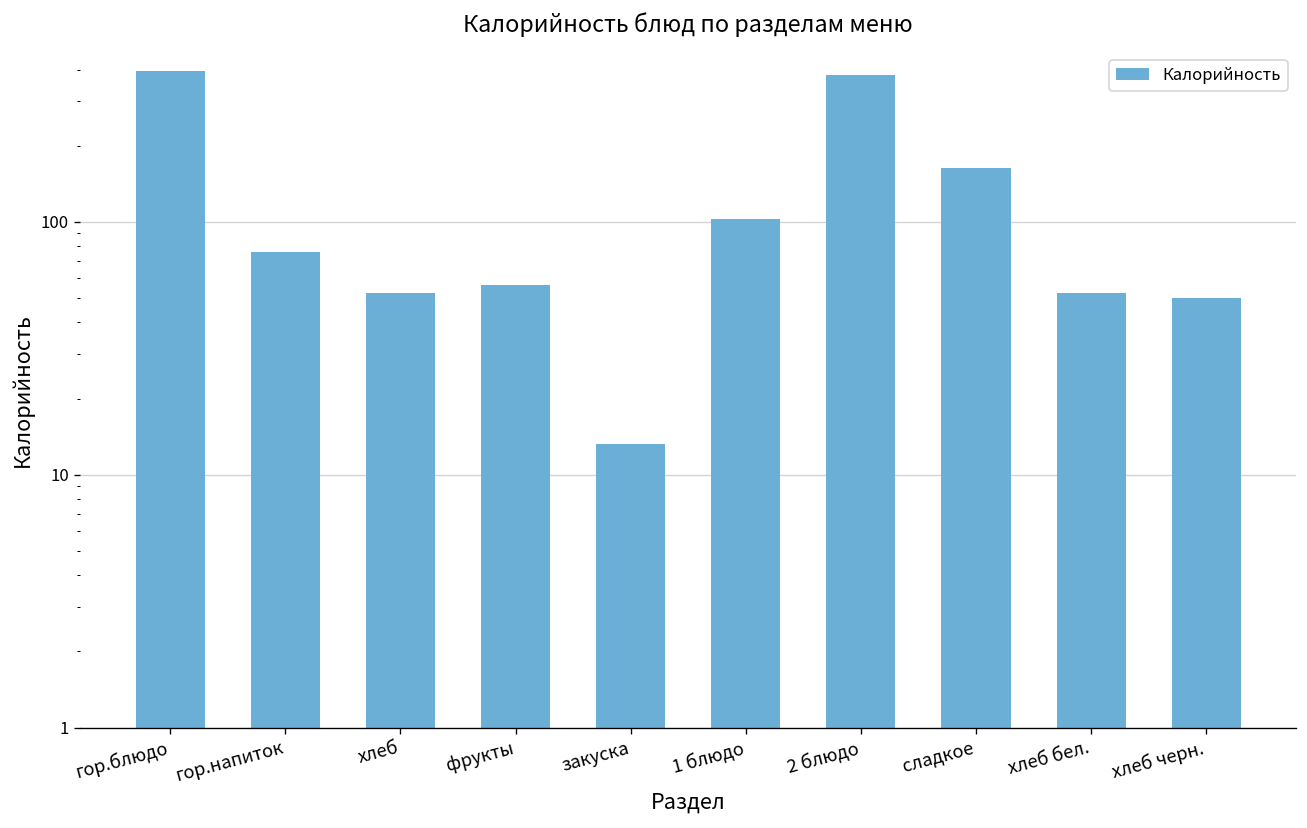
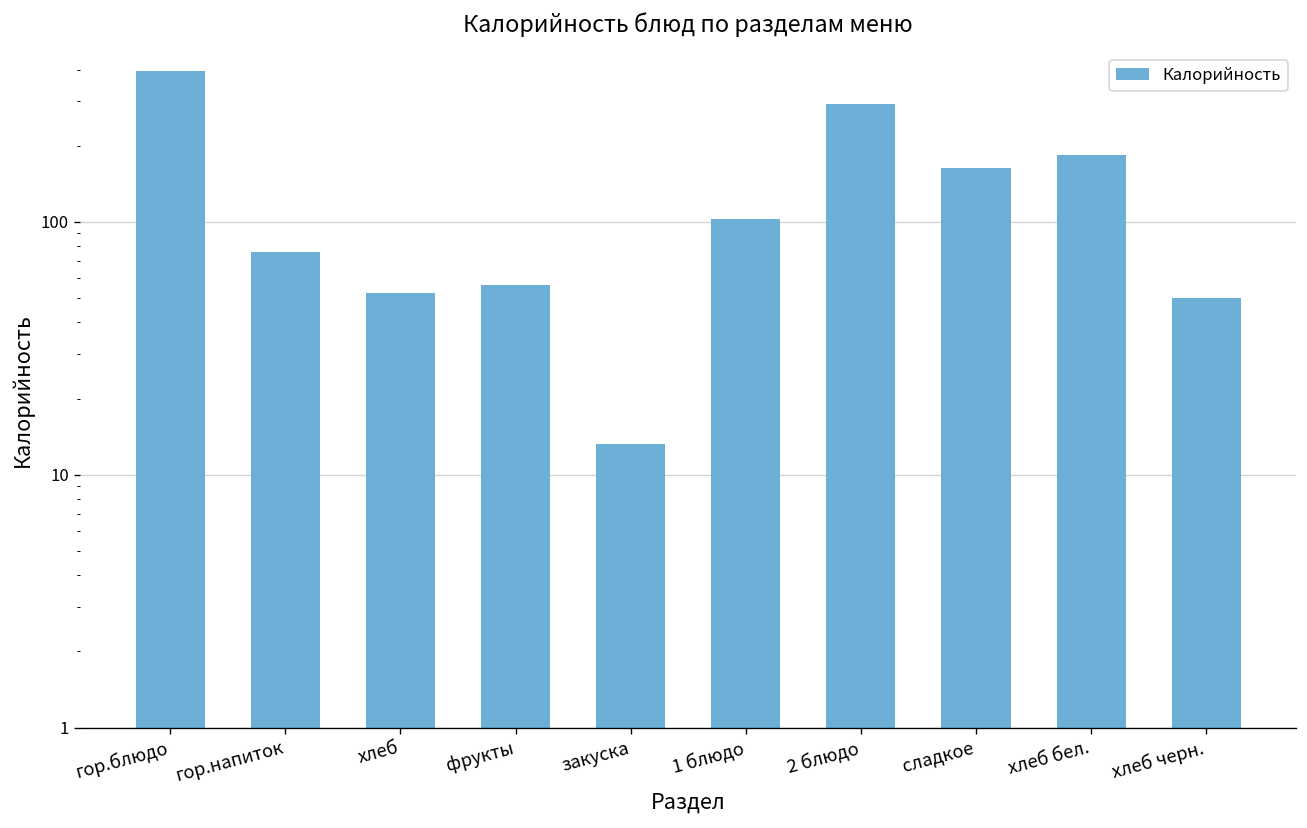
2 блюдо: 380 -> 290
хлеб бел.: 52 -> 180
